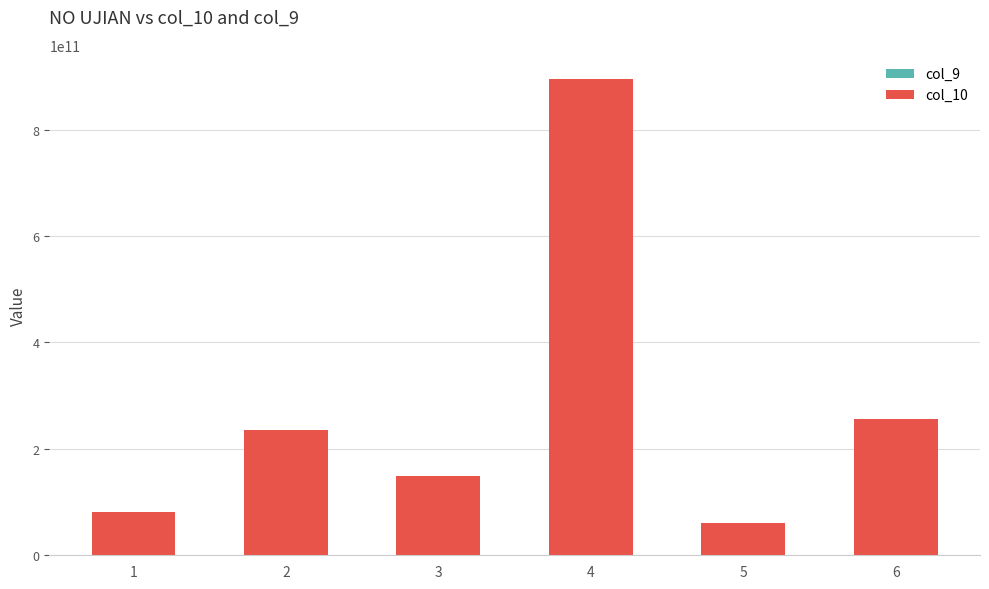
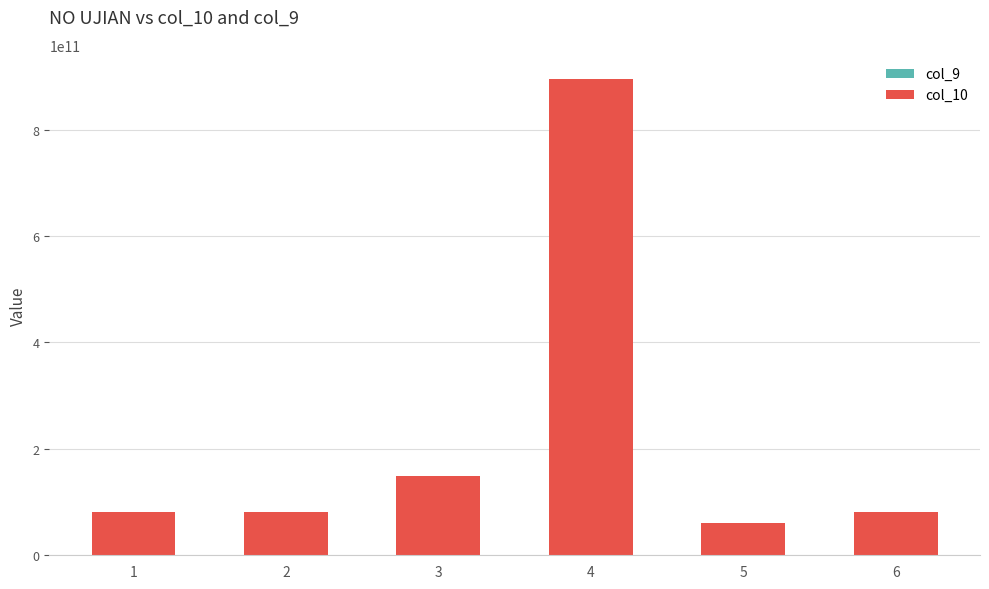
col_10, 2: 230000000000 -> 80000000000
col_10, 6: 260000000000 -> 80000000000
